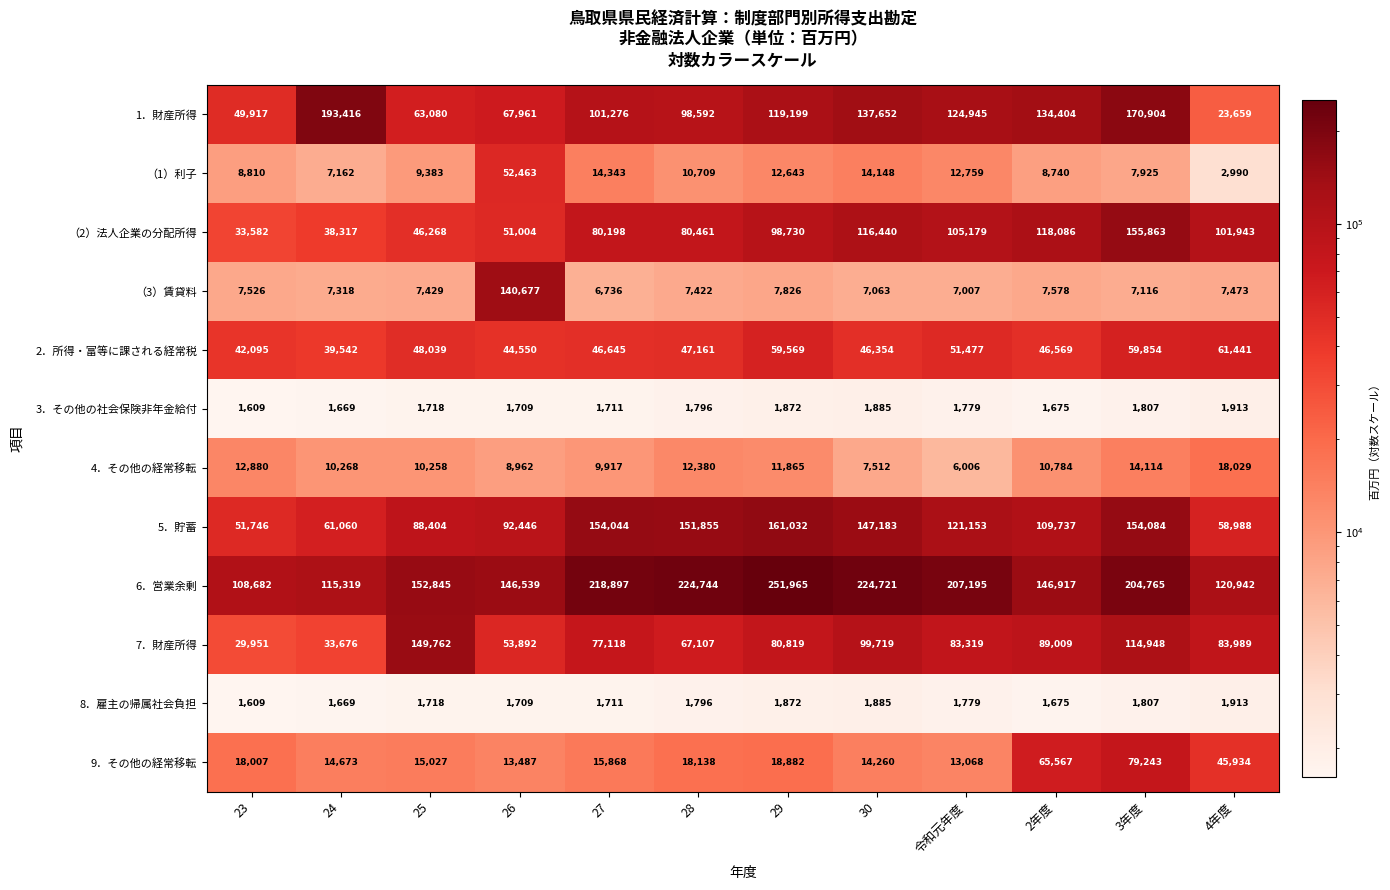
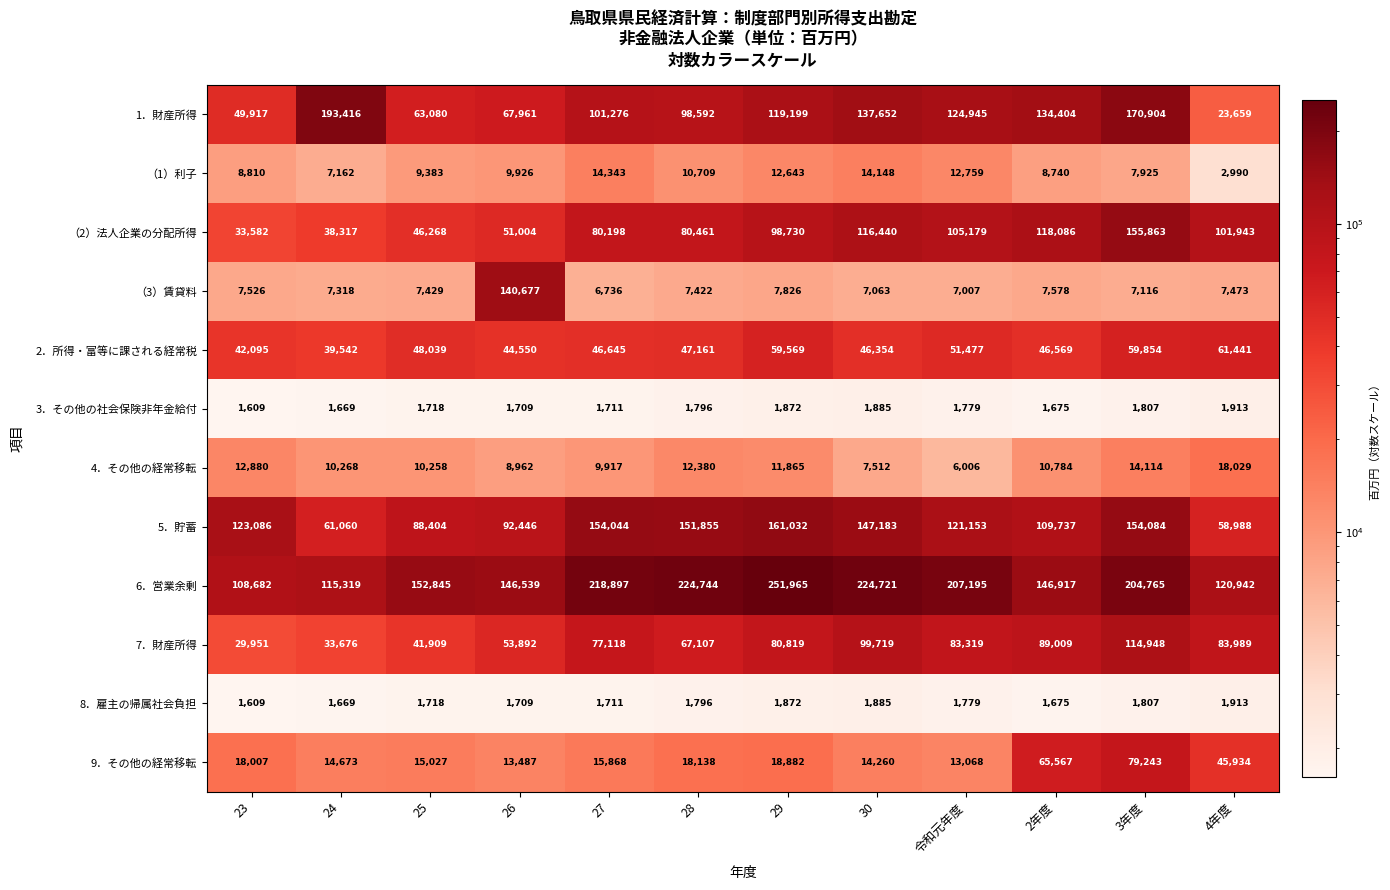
（1）利子, 26: 52,463 -> 9,926
5．貯蓄, 23: 51,746 -> 123,086
7．財産所得, 25: 149,762 -> 41,909
